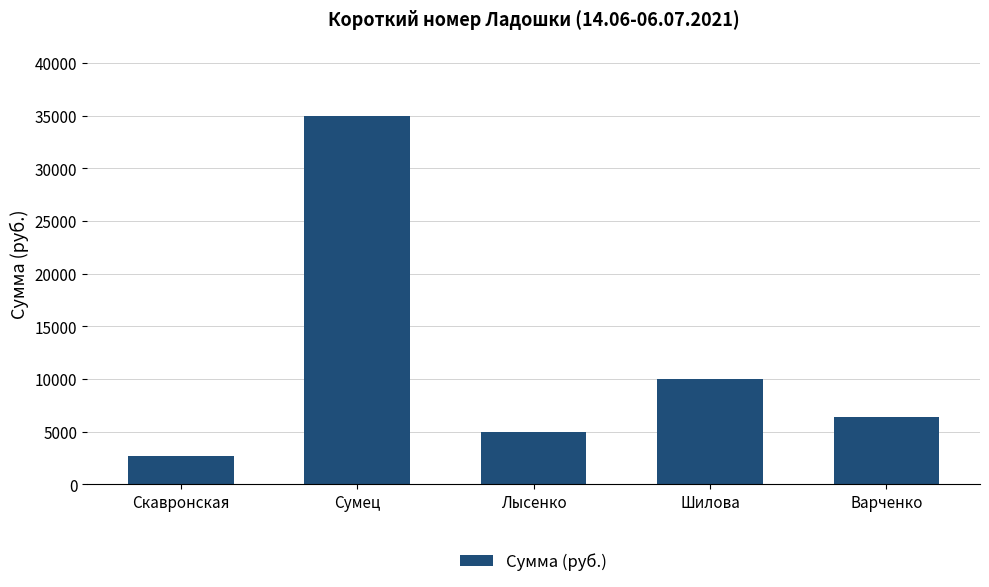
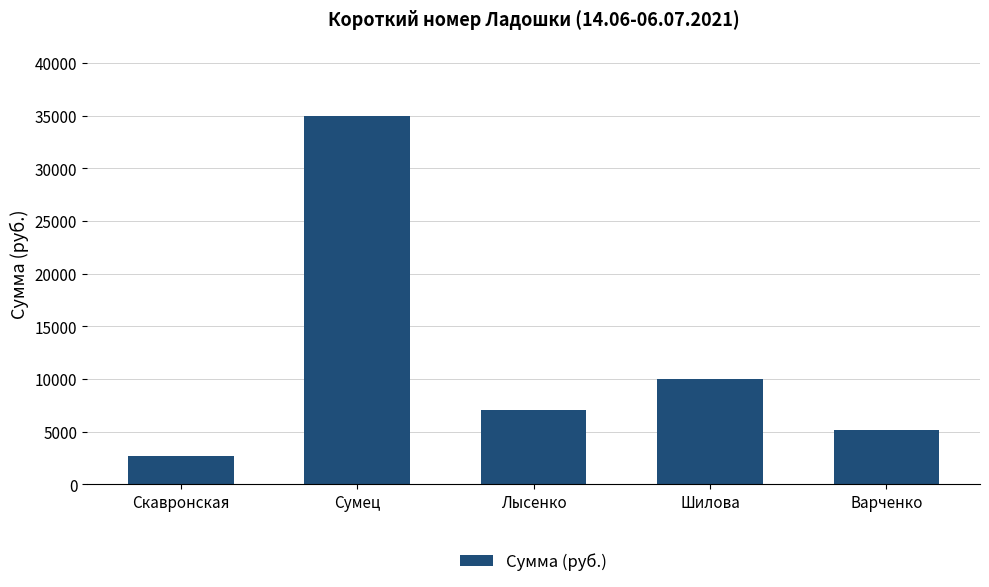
Лысенко: 5000 -> 7100
Варченко: 6400 -> 5200
